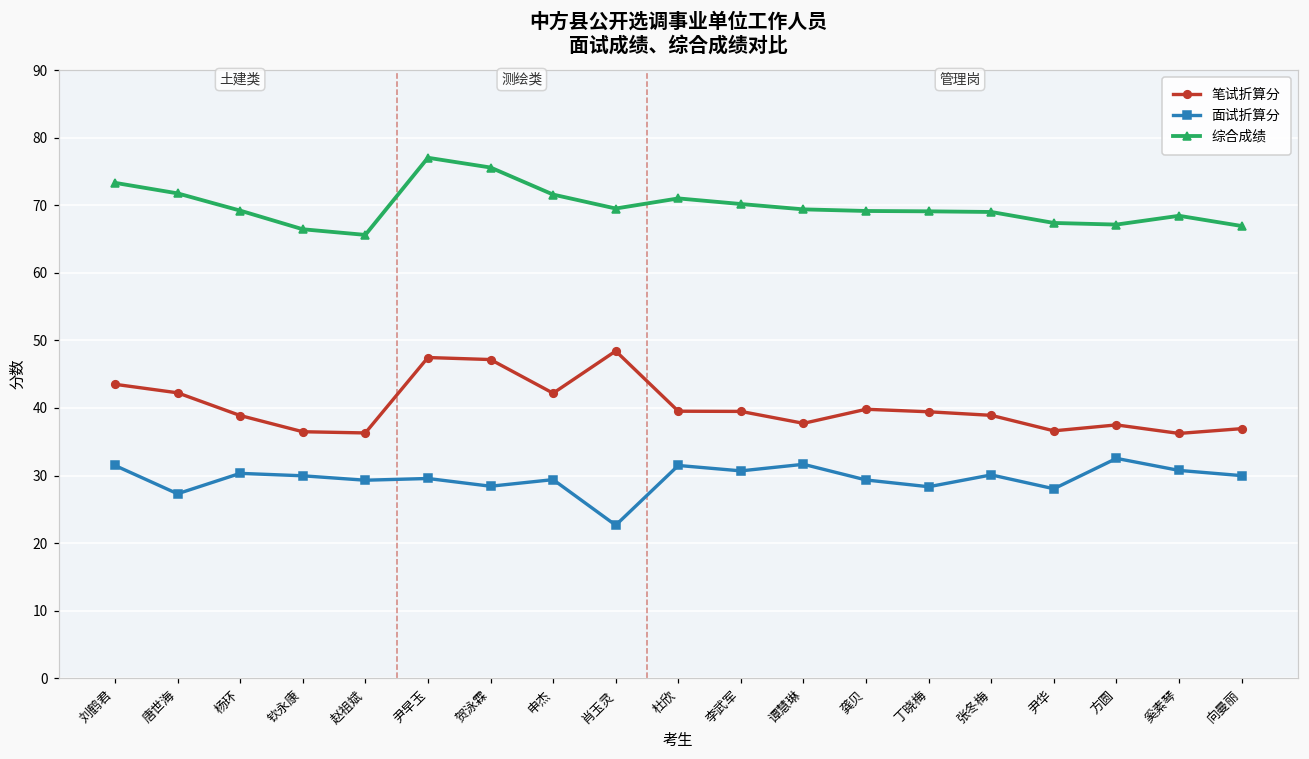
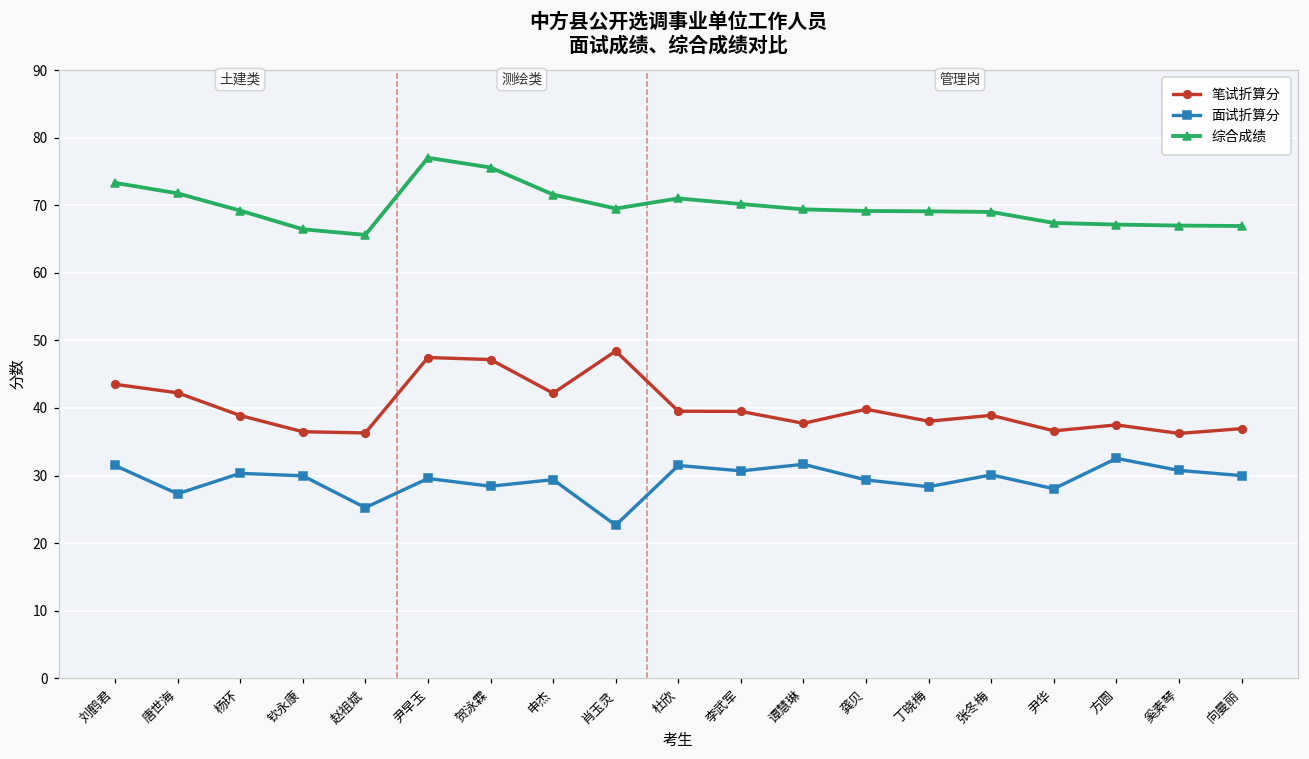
面试折算分, 赵祖斌: 29 -> 25
笔试折算分, 丁晓梅: 39 -> 38
综合成绩, 奚素琴: 68 -> 67
